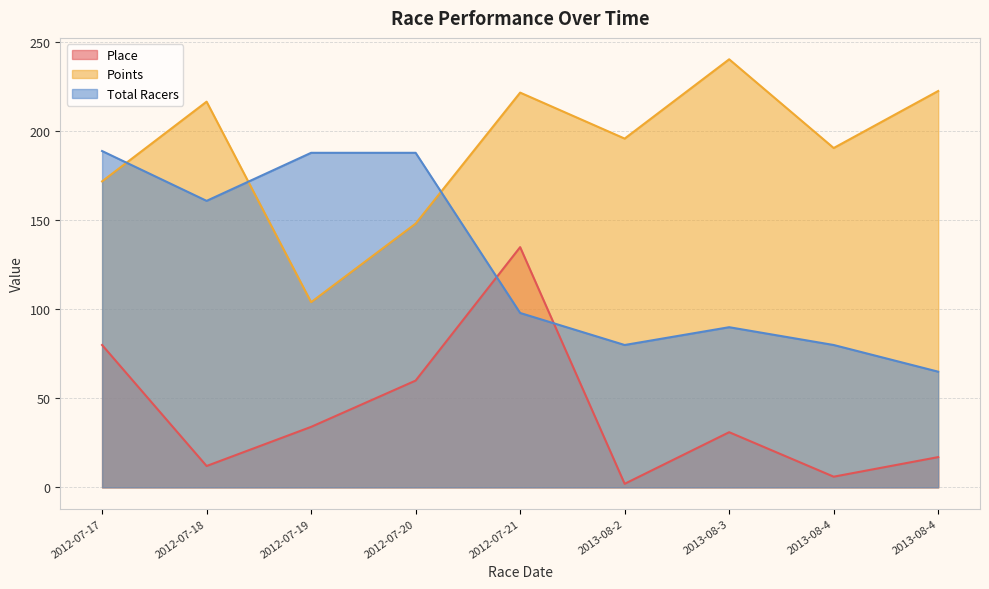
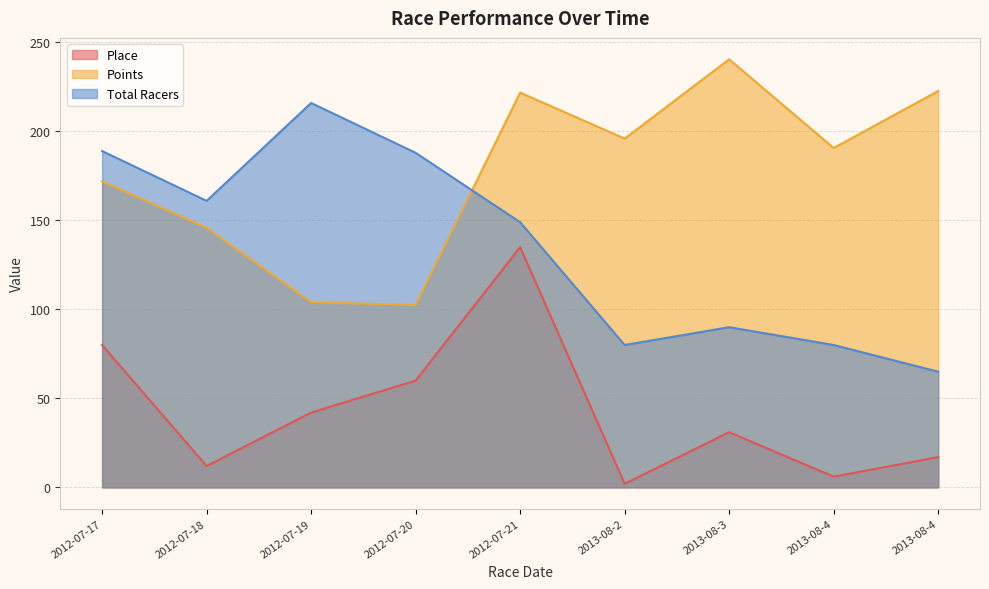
Points, 2012-07-18: 217 -> 146
Place, 2012-07-19: 34 -> 42
Total Racers, 2012-07-19: 188 -> 216
Points, 2012-07-20: 148 -> 102
Total Racers, 2012-07-21: 98 -> 149
